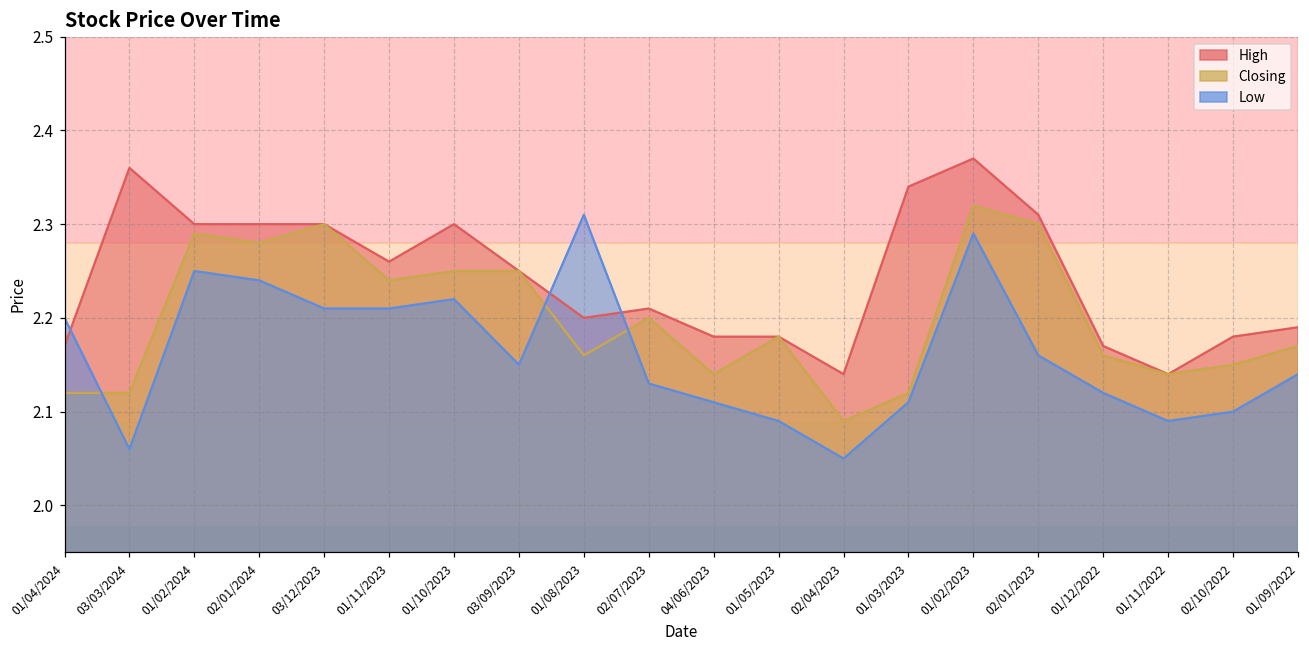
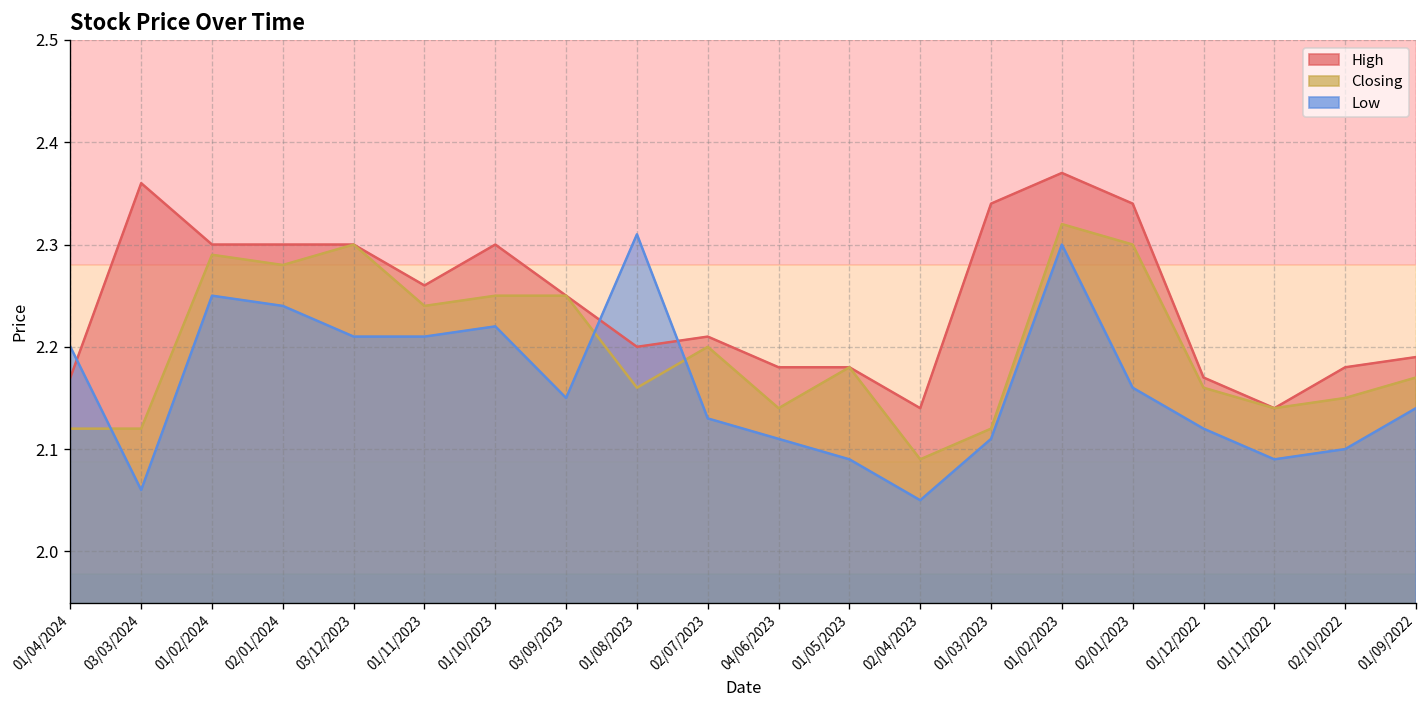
Low, 01/02/2023: 2.29 -> 2.30
High, 02/01/2023: 2.31 -> 2.34
